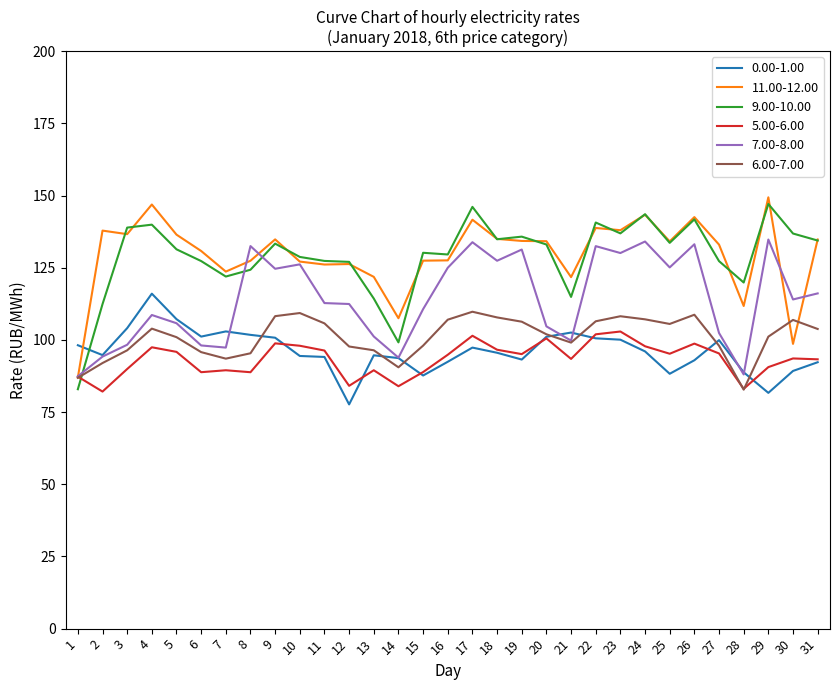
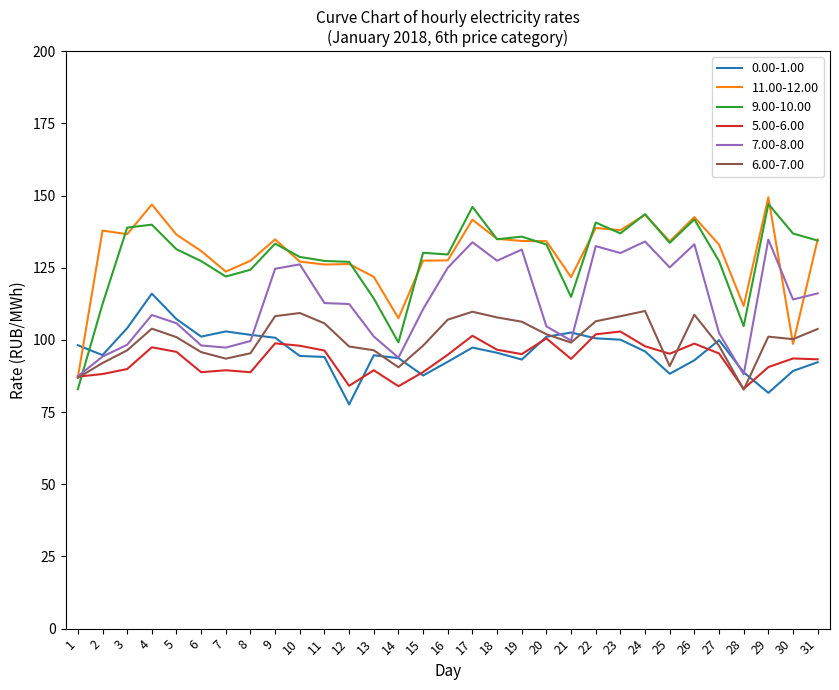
5.00-6.00, 2: 82 -> 88
7.00-8.00, 8: 133 -> 100
6.00-7.00, 24: 107 -> 110
6.00-7.00, 25: 106 -> 91
9.00-10.00, 28: 120 -> 105
6.00-7.00, 30: 107 -> 100
